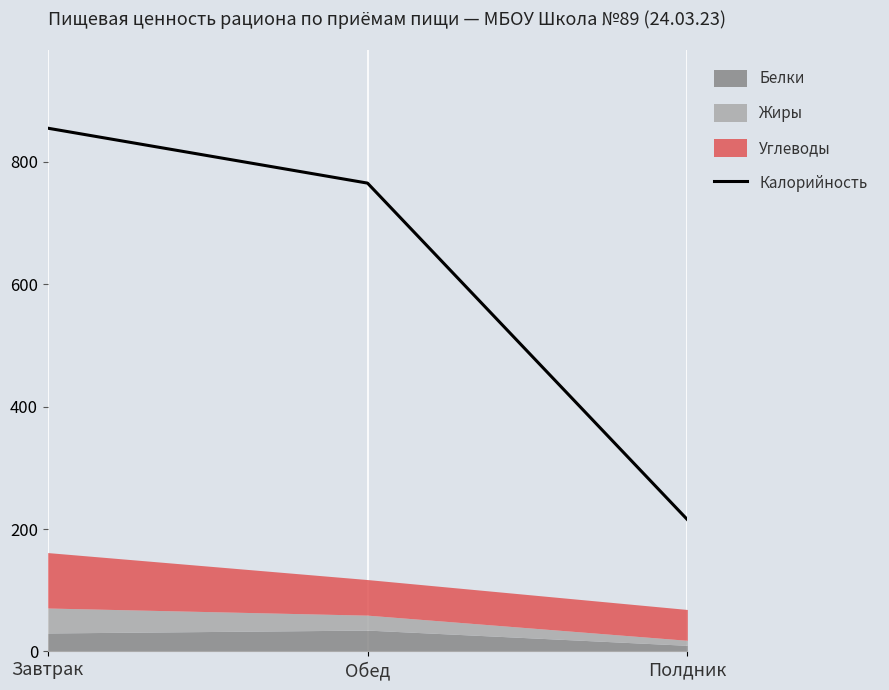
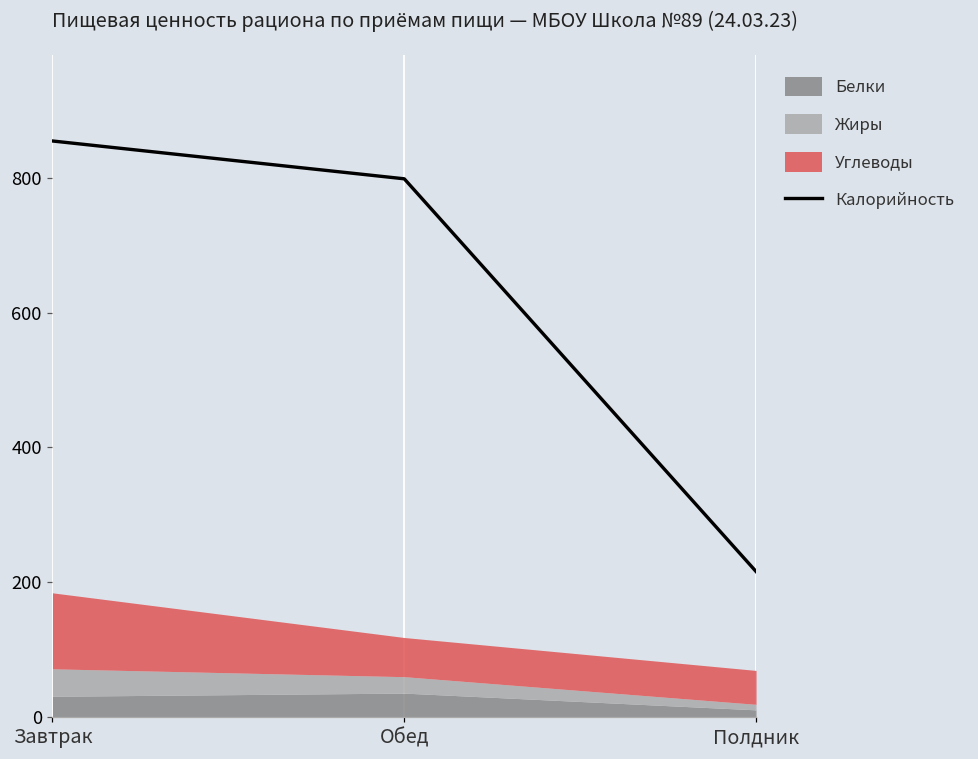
Углеводы, Завтрак: 90 -> 110
Калорийность, Обед: 770 -> 800
